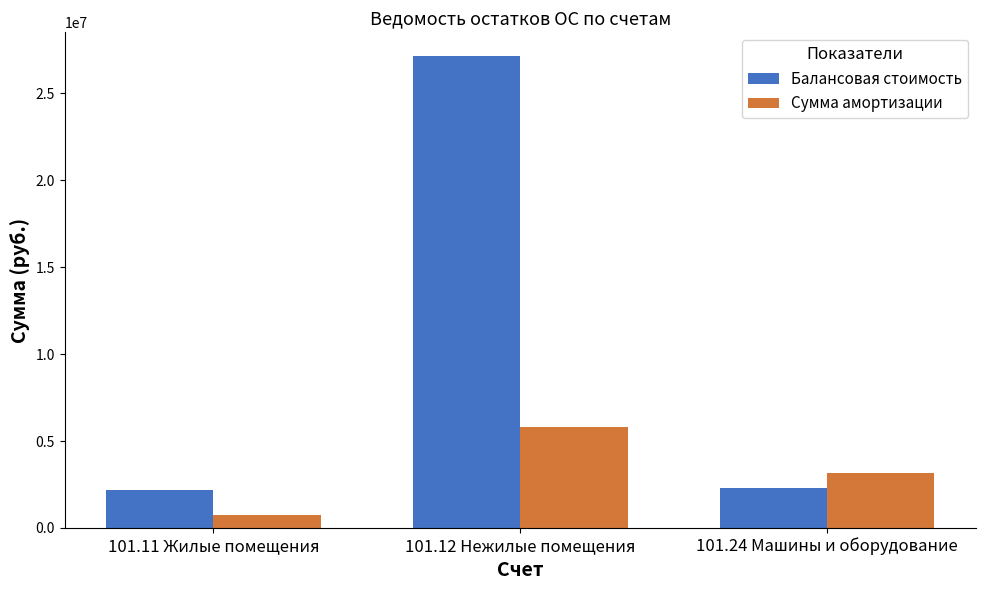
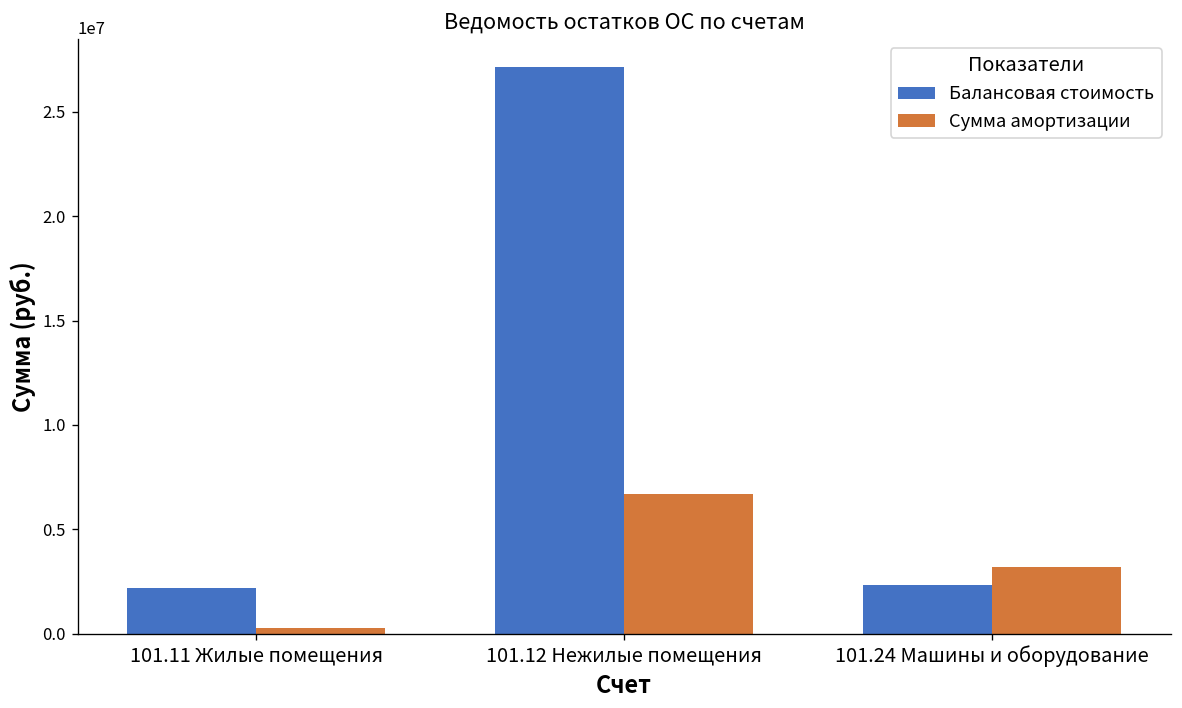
Сумма амортизации, 101.11 Жилые помещения: 700000 -> 300000
Сумма амортизации, 101.12 Нежилые помещения: 5800000 -> 6700000
